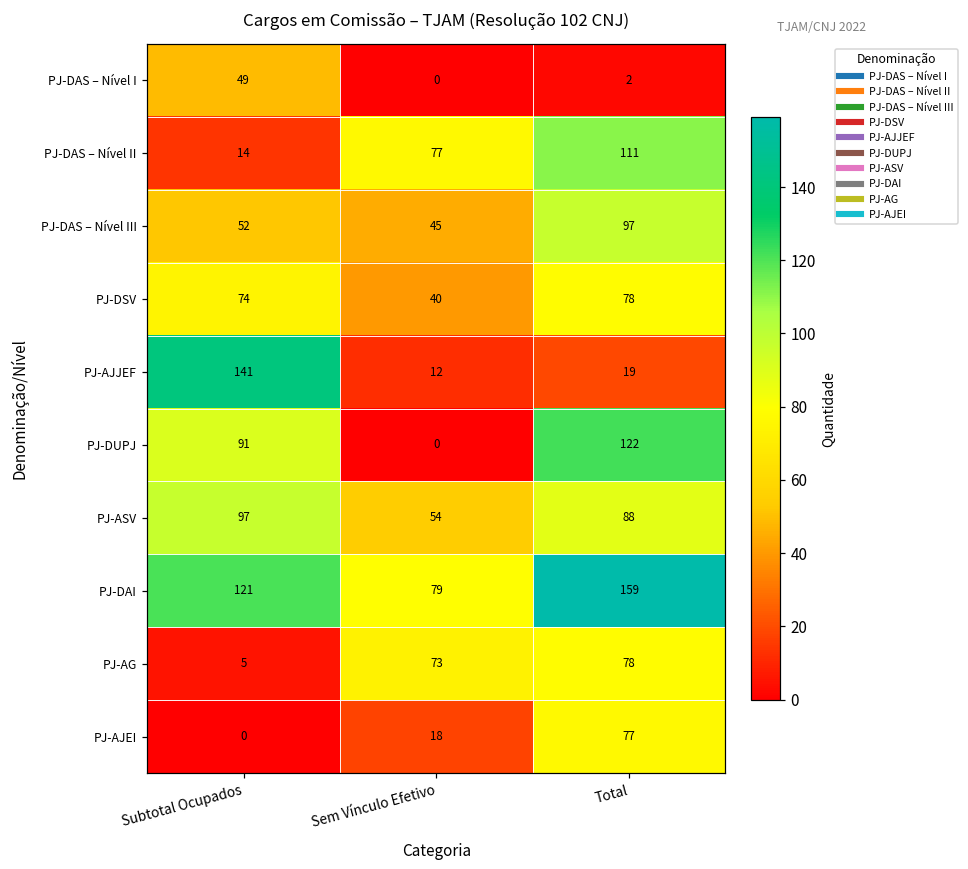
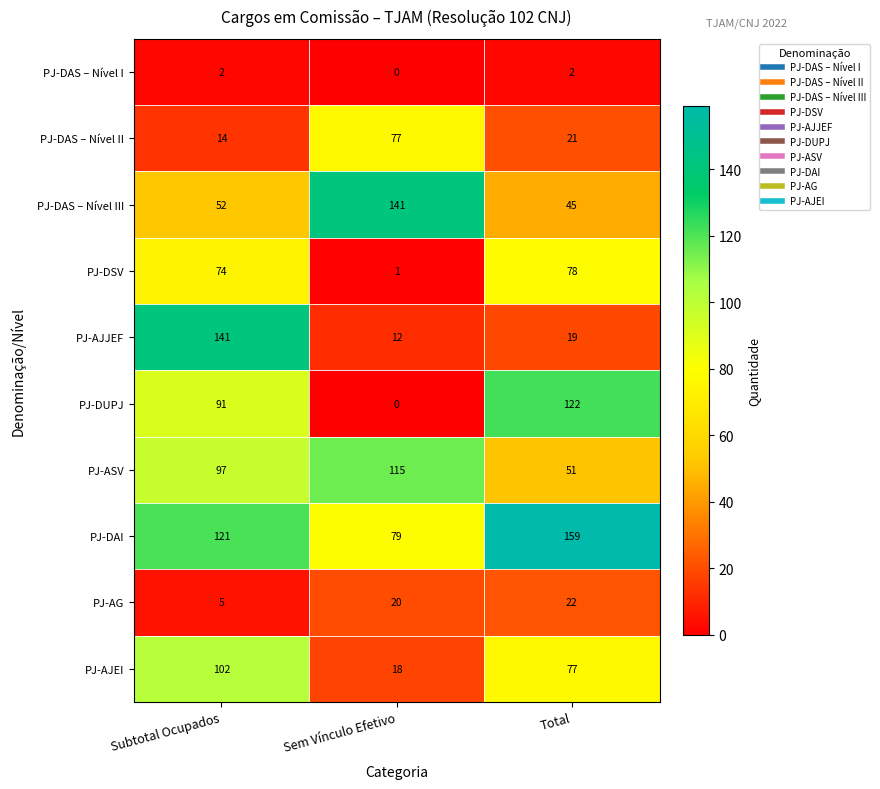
PJ-DAS – Nível I, Subtotal Ocupados: 49 -> 2
PJ-DAS – Nível II, Total: 111 -> 21
PJ-DAS – Nível III, Sem Vínculo Efetivo: 45 -> 141
PJ-DAS – Nível III, Total: 97 -> 45
PJ-DSV, Sem Vínculo Efetivo: 40 -> 1
PJ-ASV, Sem Vínculo Efetivo: 54 -> 115
PJ-ASV, Total: 88 -> 51
PJ-AG, Sem Vínculo Efetivo: 73 -> 20
PJ-AG, Total: 78 -> 22
PJ-AJEI, Subtotal Ocupados: 0 -> 102
